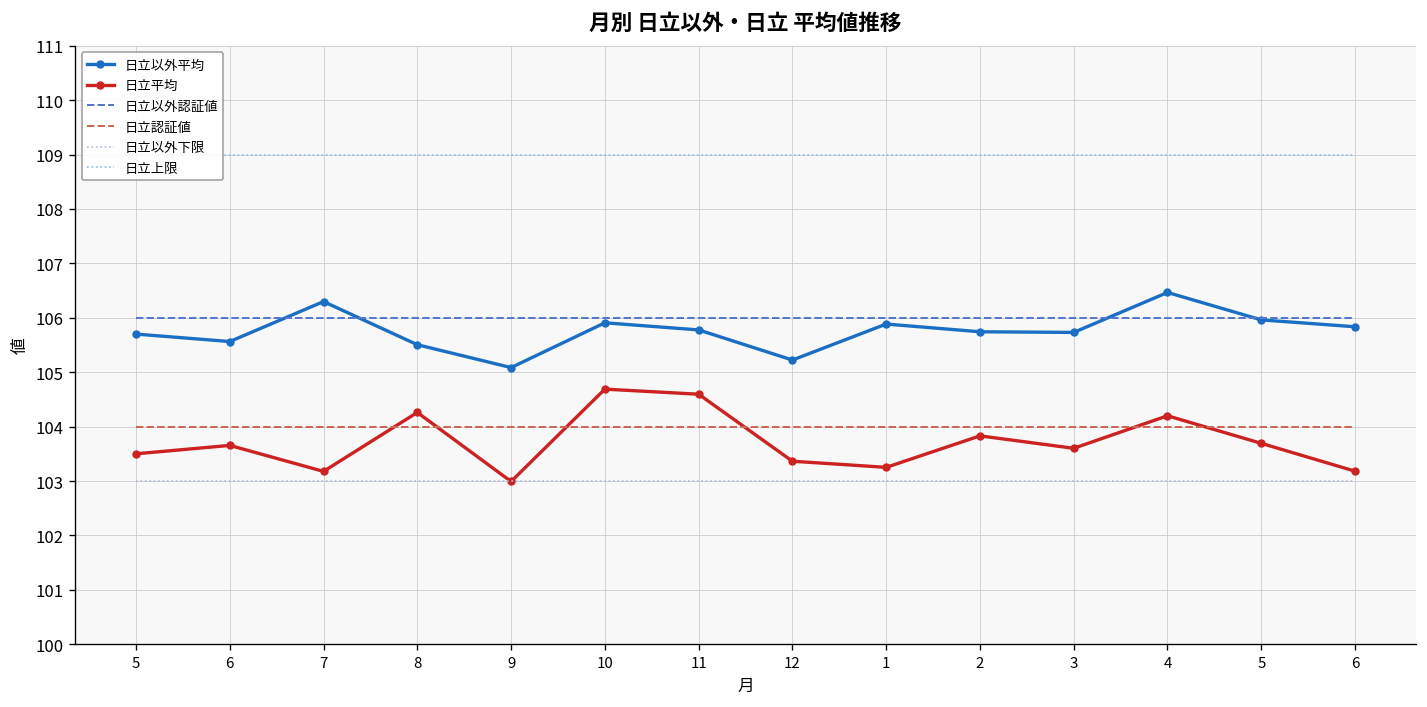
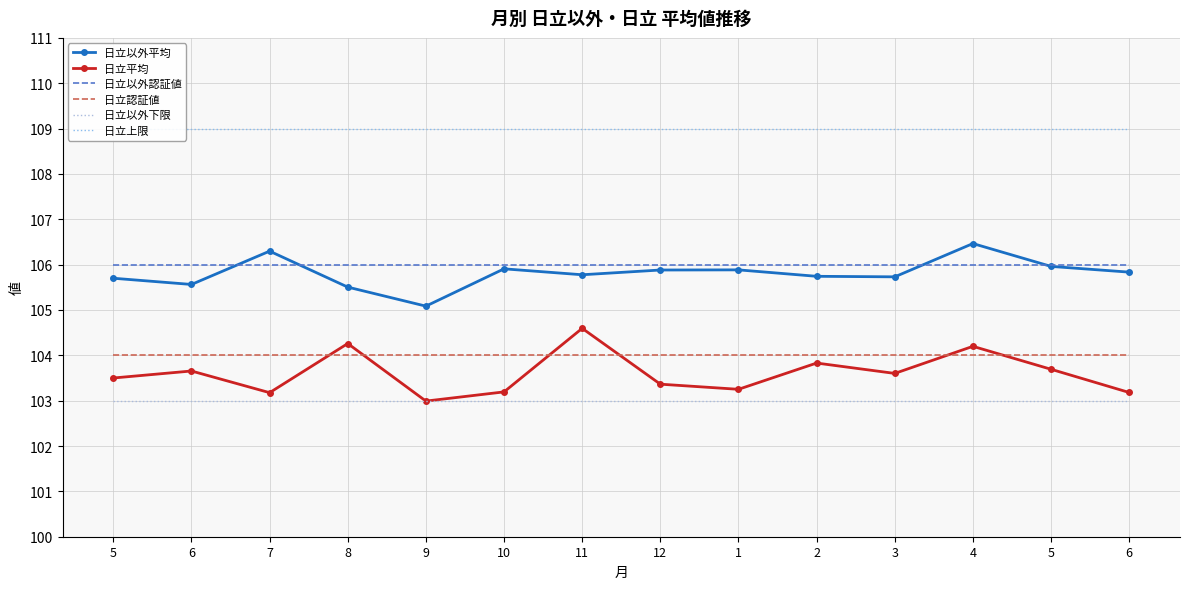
日立平均, 10: 104.7 -> 103.2
日立以外平均, 12: 105.2 -> 105.9
